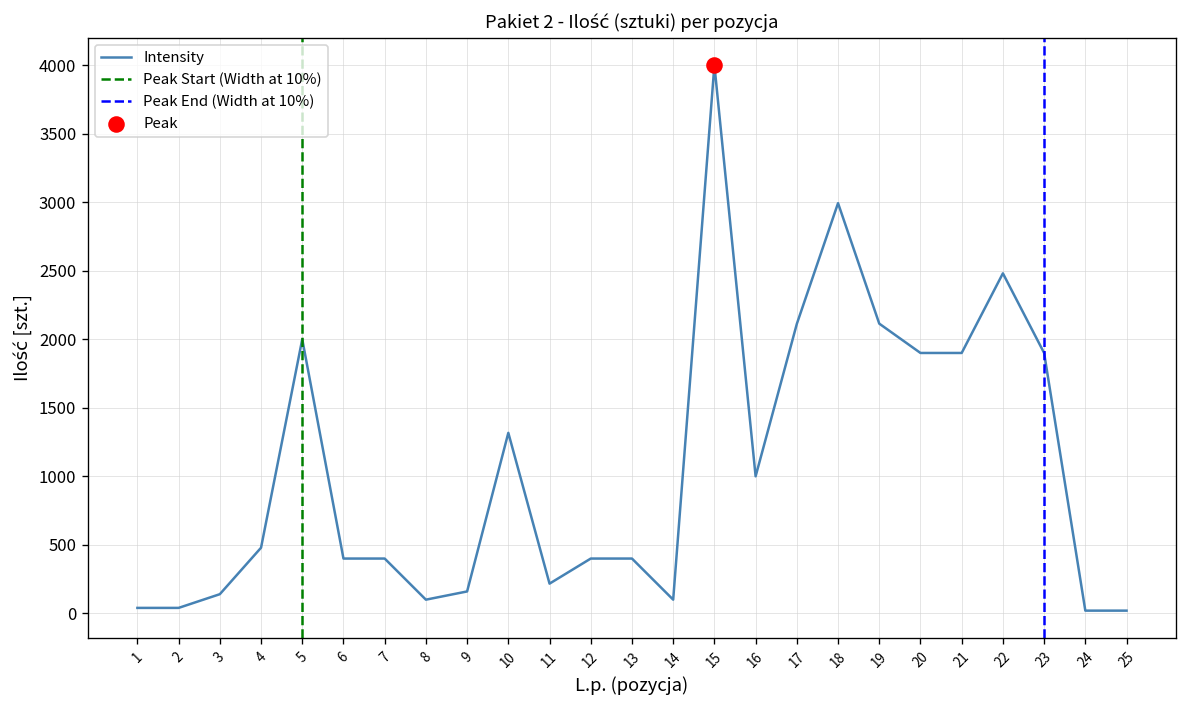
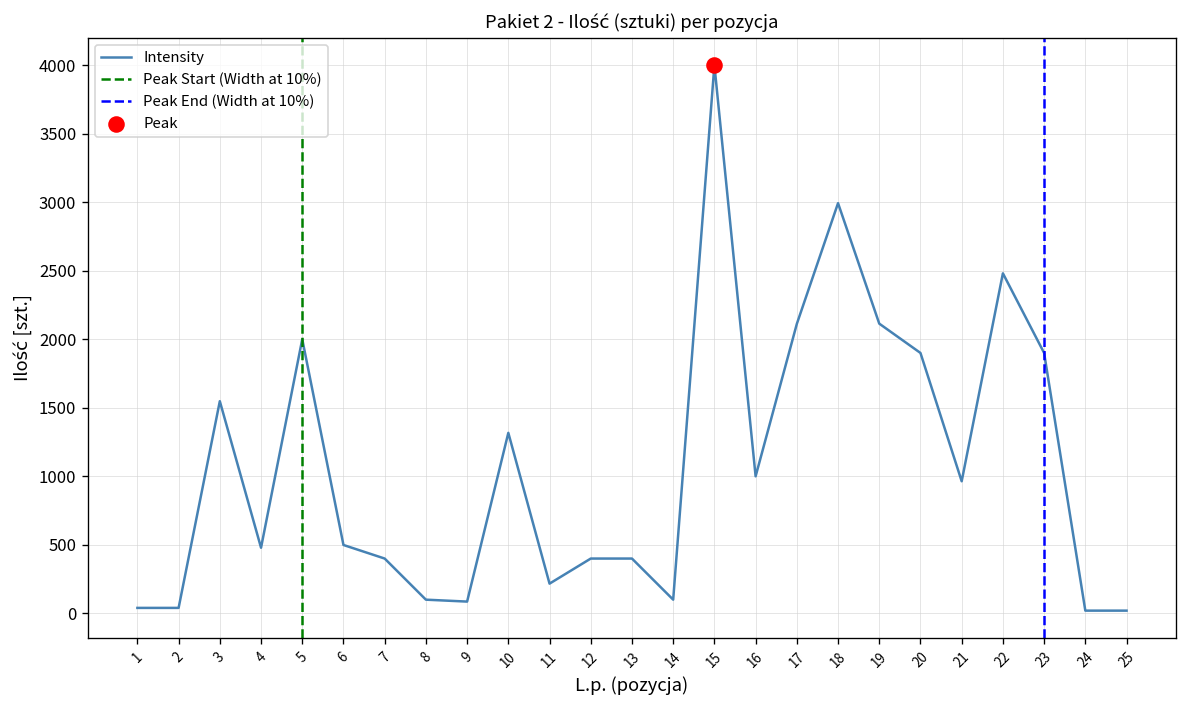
Intensity, 3: 140 -> 1550
Intensity, 6: 400 -> 500
Intensity, 9: 160 -> 90
Intensity, 21: 1900 -> 960
